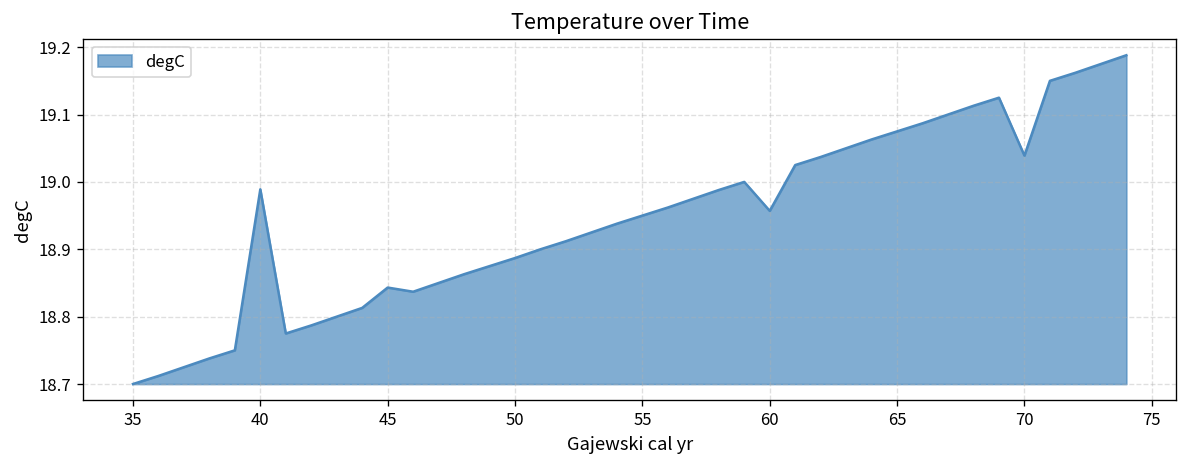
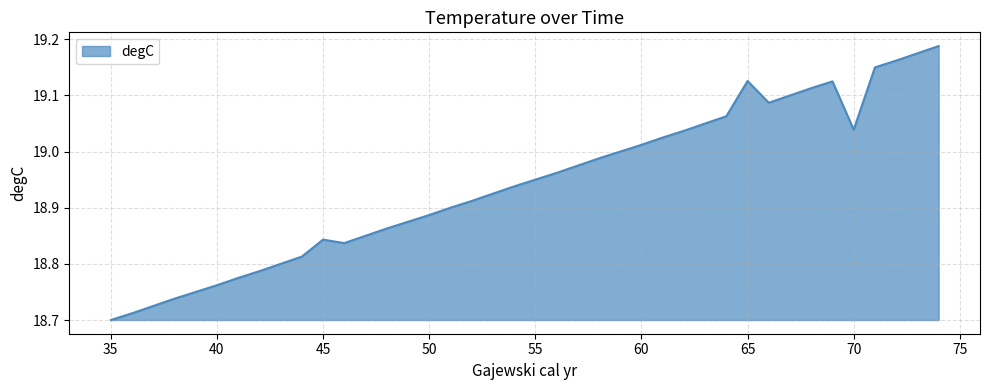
40: 18.99 -> 18.76
60: 18.96 -> 19.01
65: 19.07 -> 19.13
